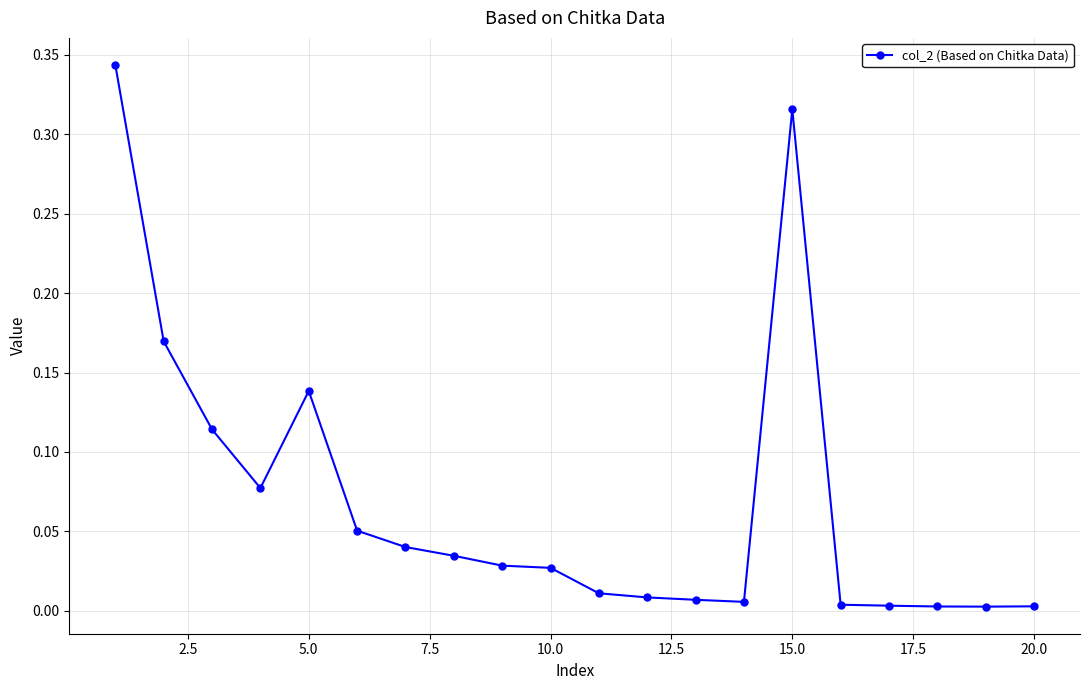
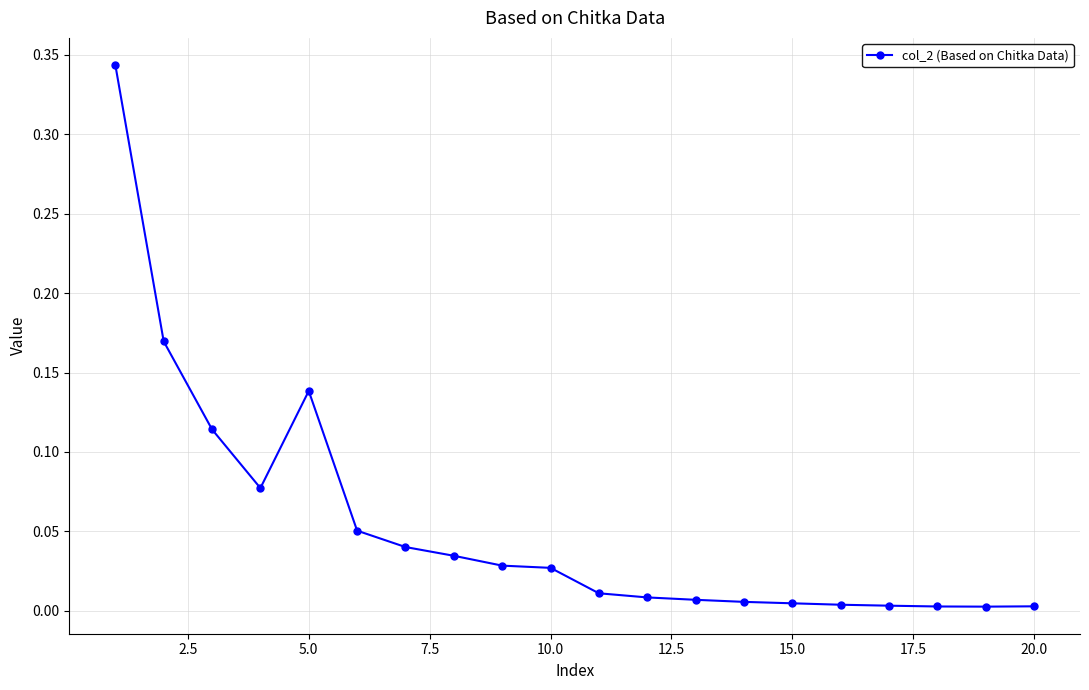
15.0: 0.316 -> 0.005
